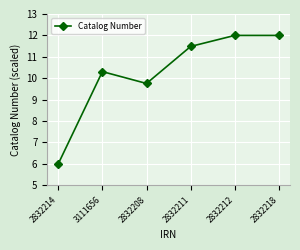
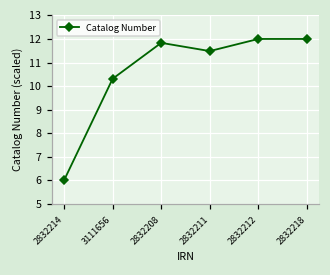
2832208: 9.8 -> 11.8
